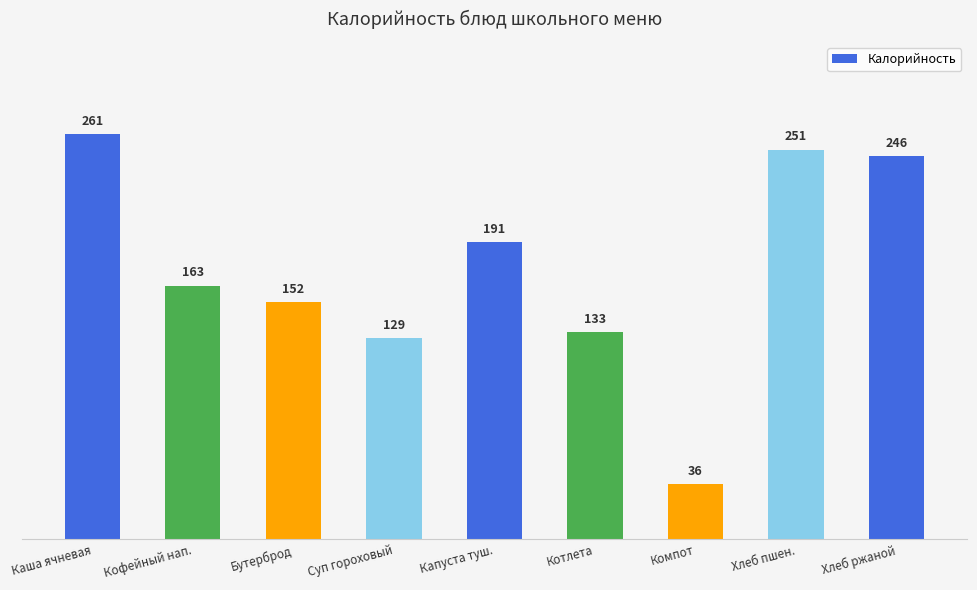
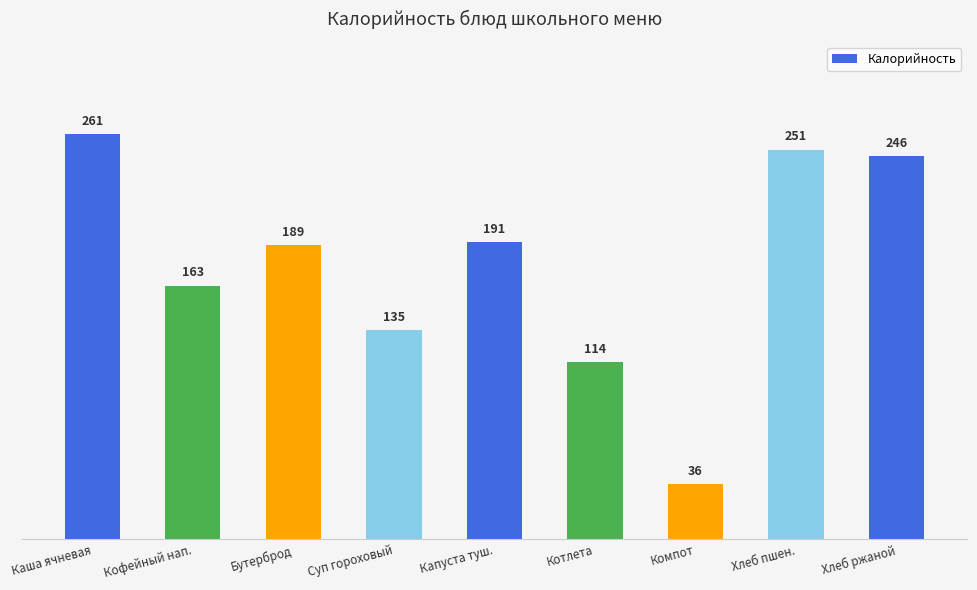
Бутерброд: 152 -> 189
Суп гороховый: 129 -> 135
Котлета: 133 -> 114
